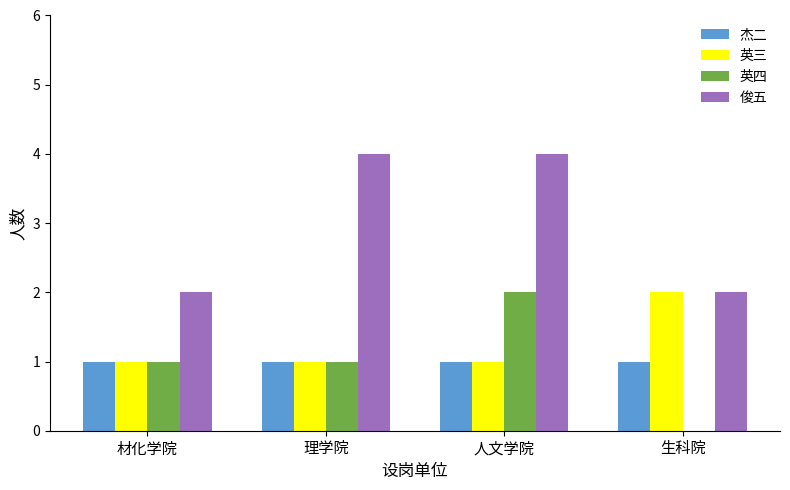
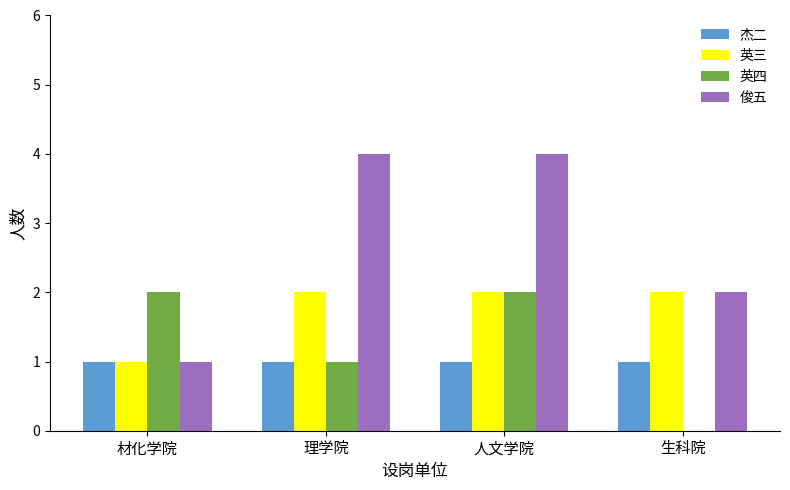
英四, 材化学院: 1 -> 2
俊五, 材化学院: 2 -> 1
英三, 理学院: 1 -> 2
英三, 人文学院: 1 -> 2
